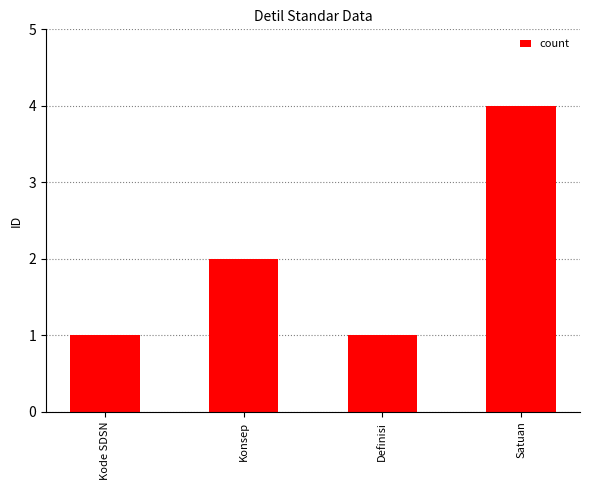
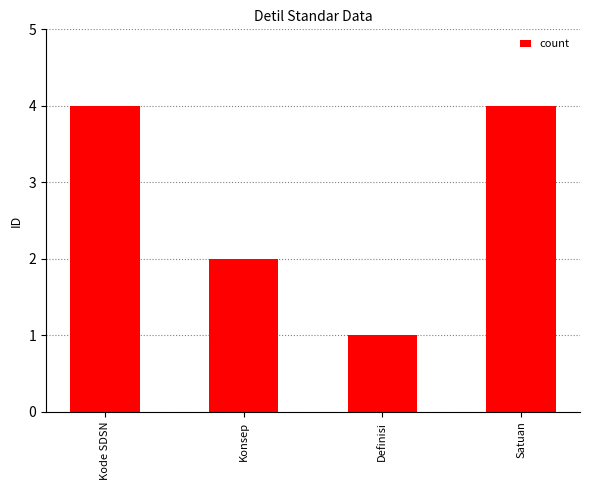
Kode SDSN: 1 -> 4
